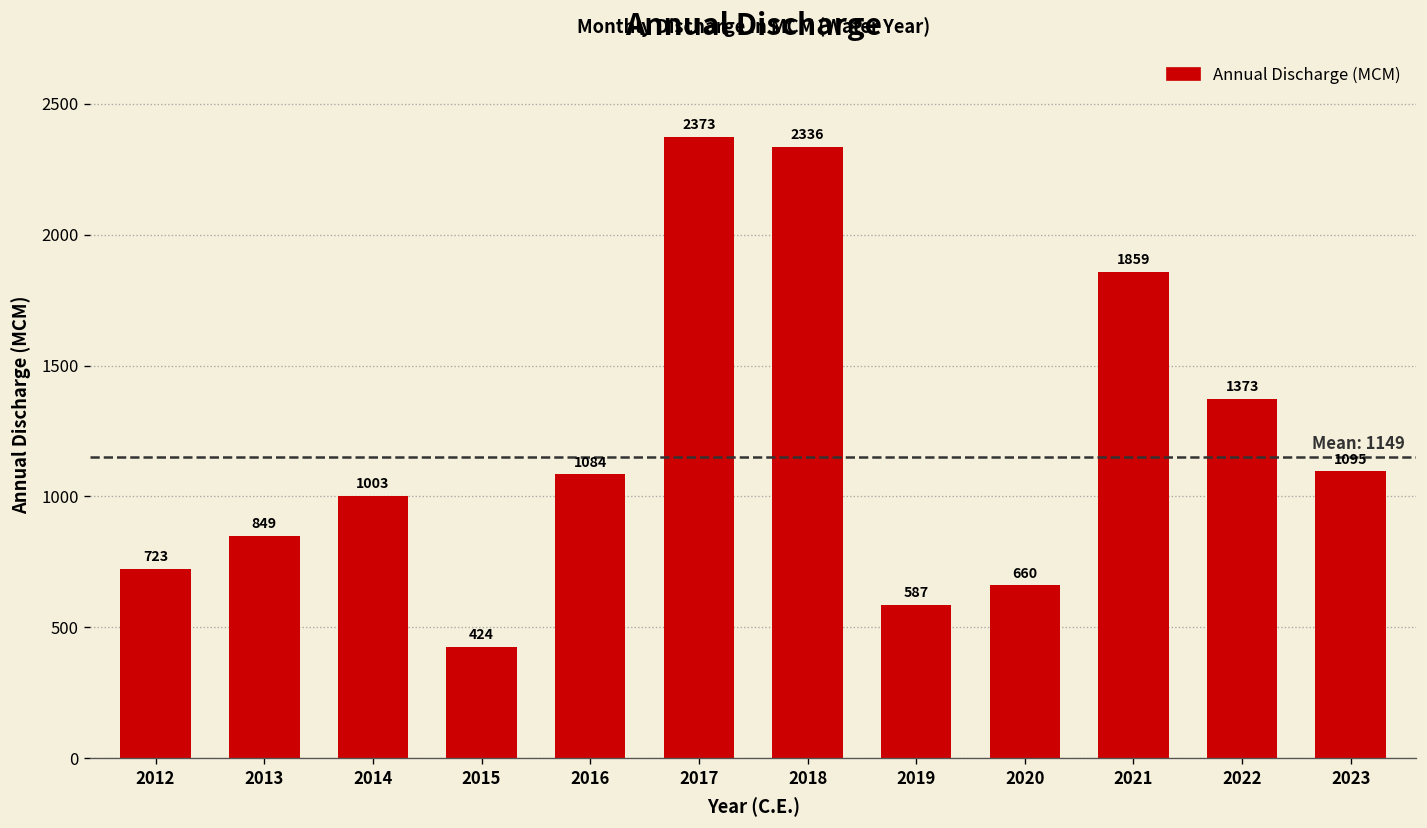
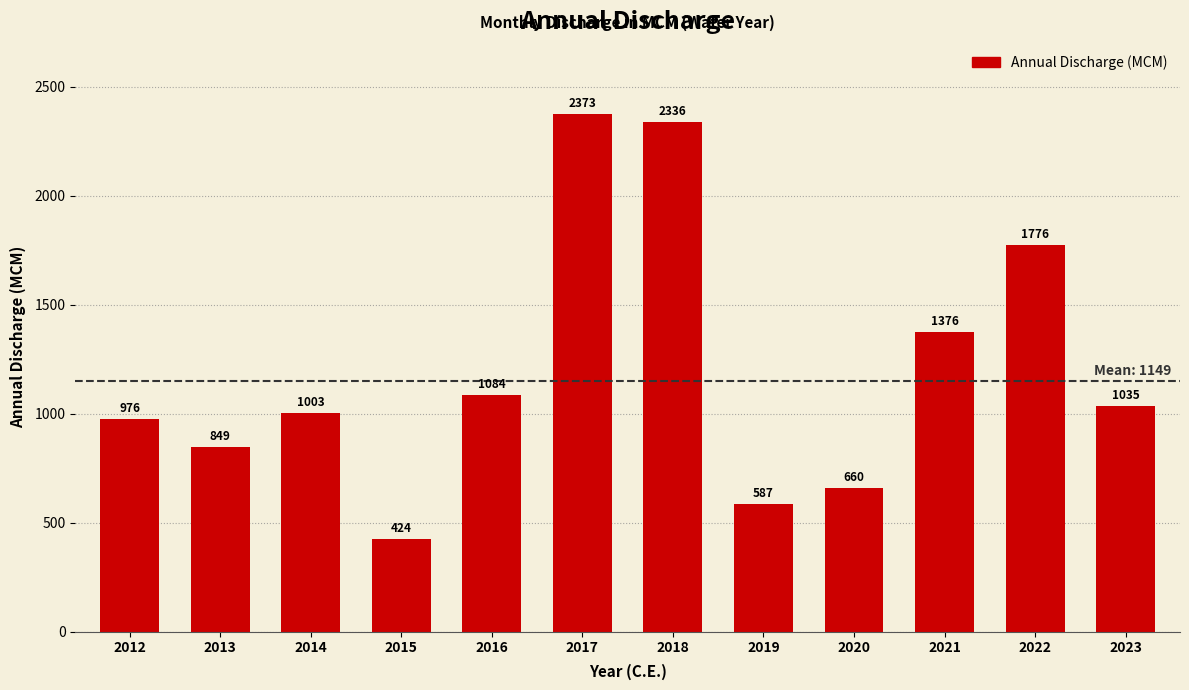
2012: 723 -> 976
2021: 1859 -> 1376
2022: 1373 -> 1776
2023: 1095 -> 1035
